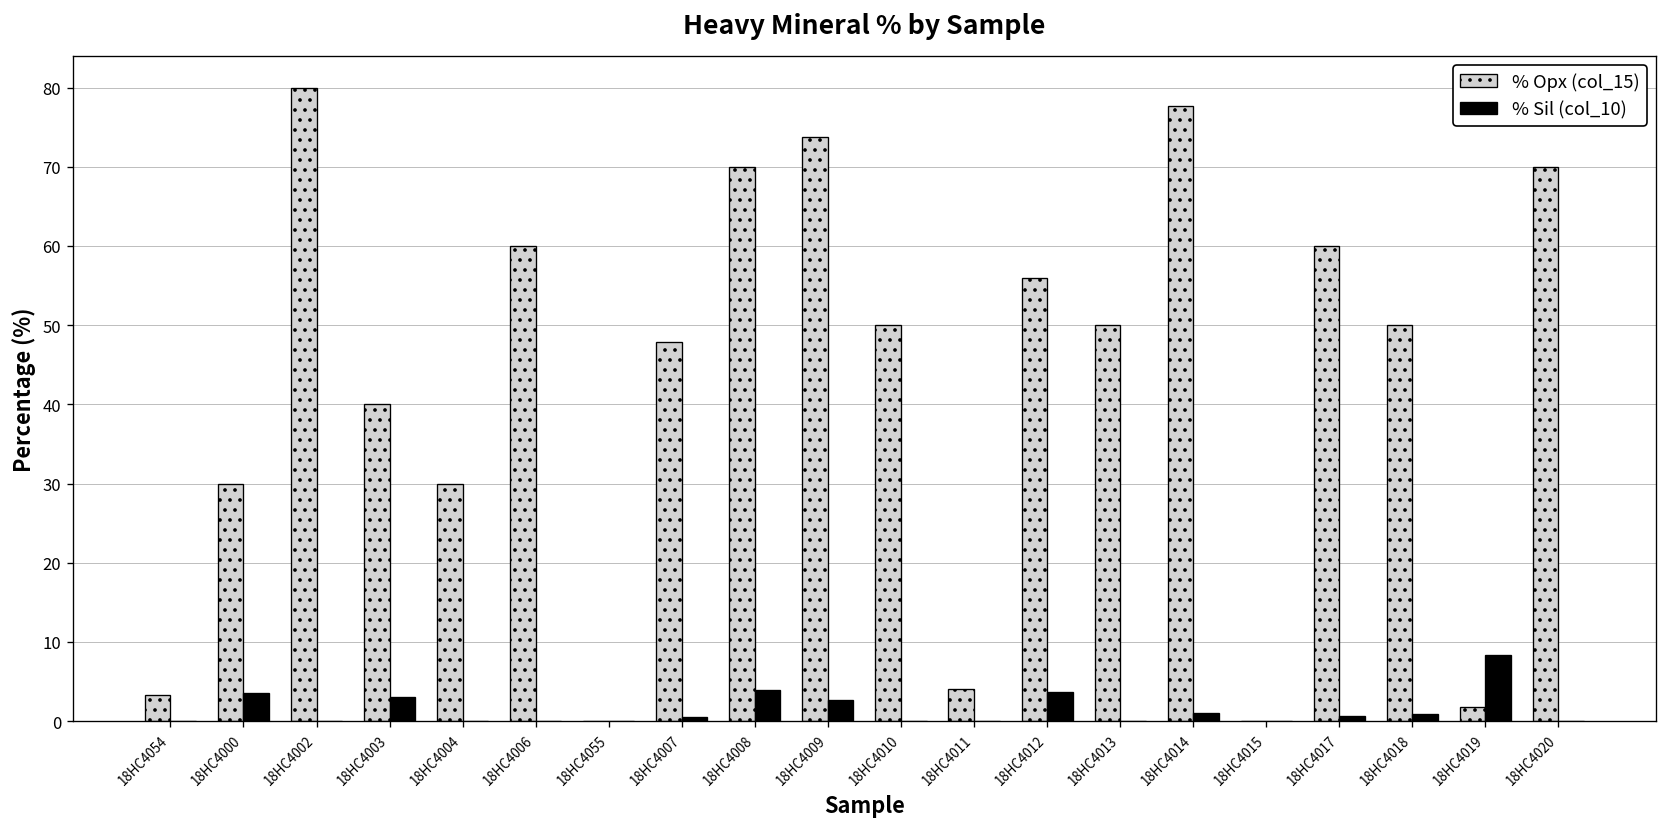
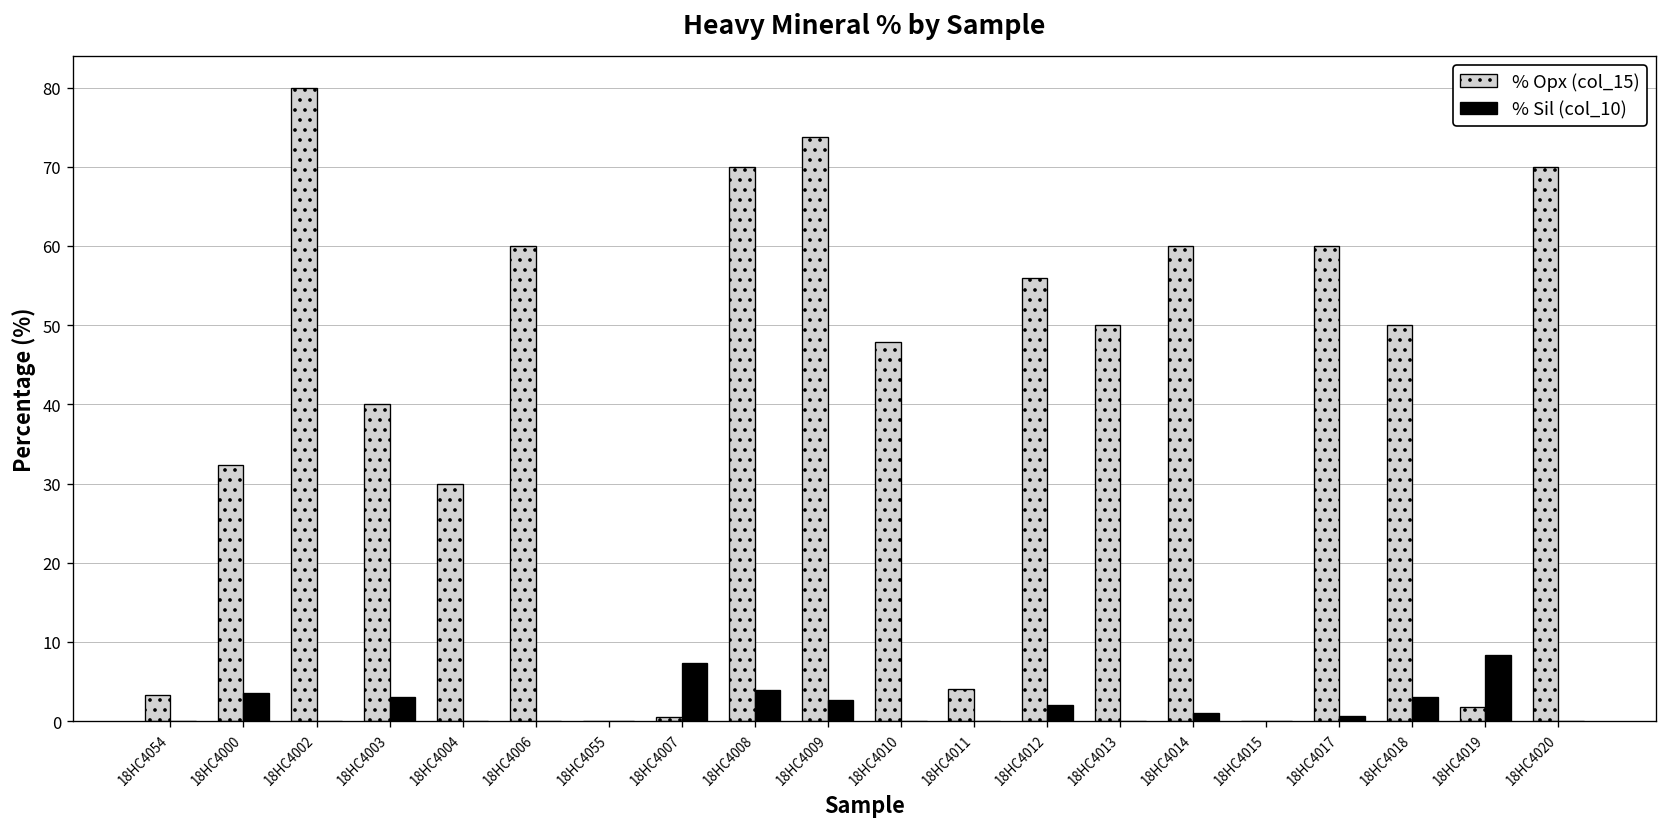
% Opx (col_15), 18HC4000: 30 -> 32
% Opx (col_15), 18HC4007: 48 -> 1
% Sil (col_10), 18HC4007: 1 -> 7
% Opx (col_15), 18HC4010: 50 -> 48
% Sil (col_10), 18HC4012: 4 -> 2
% Opx (col_15), 18HC4014: 78 -> 60
% Sil (col_10), 18HC4018: 1 -> 3
